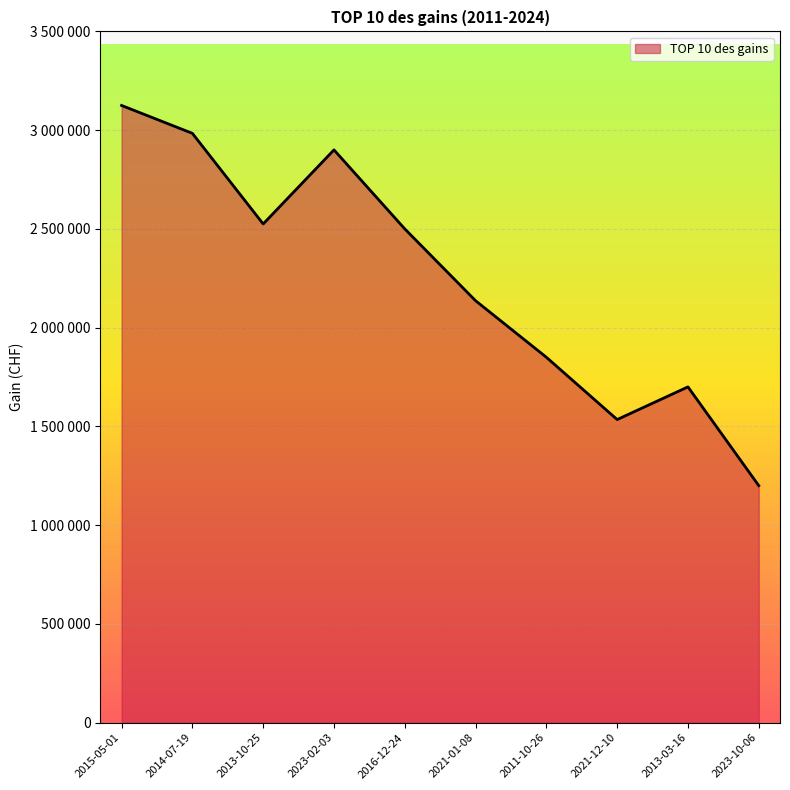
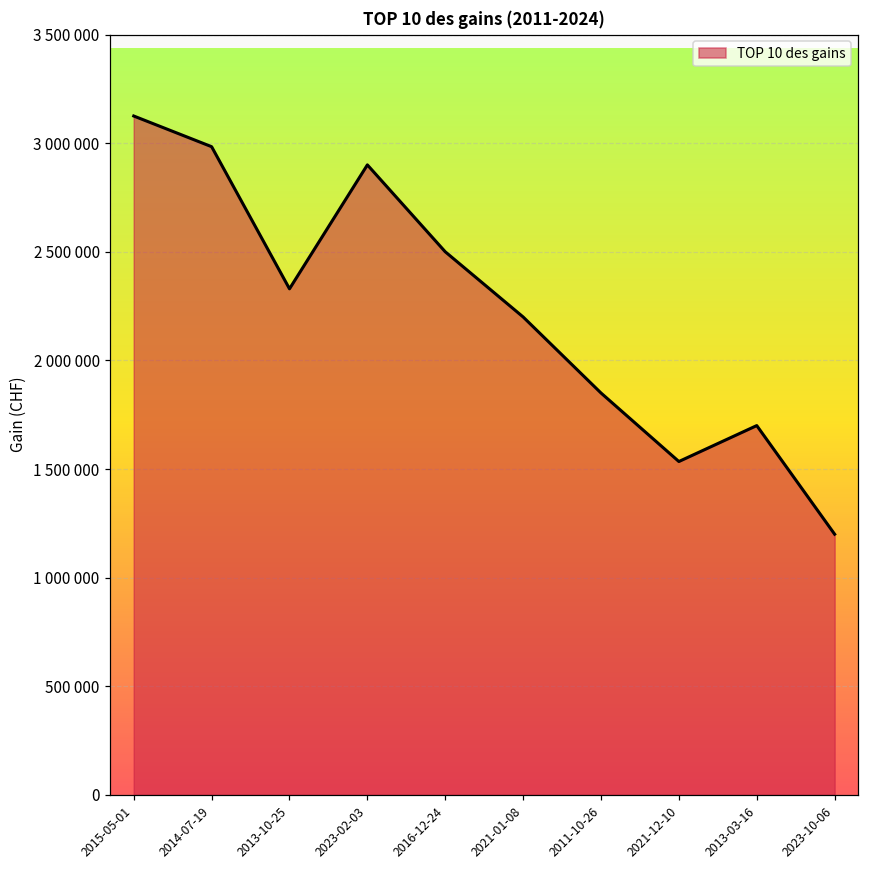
2013-10-25: 2530000 -> 2330000
2021-01-08: 2140000 -> 2200000
